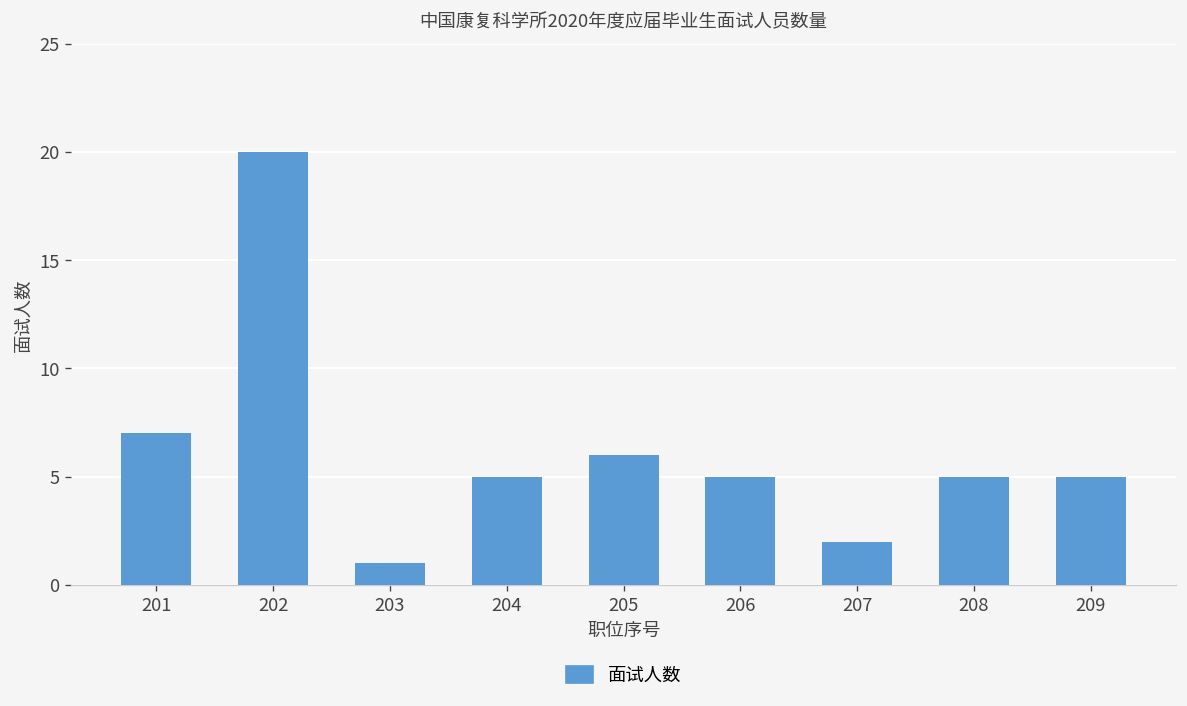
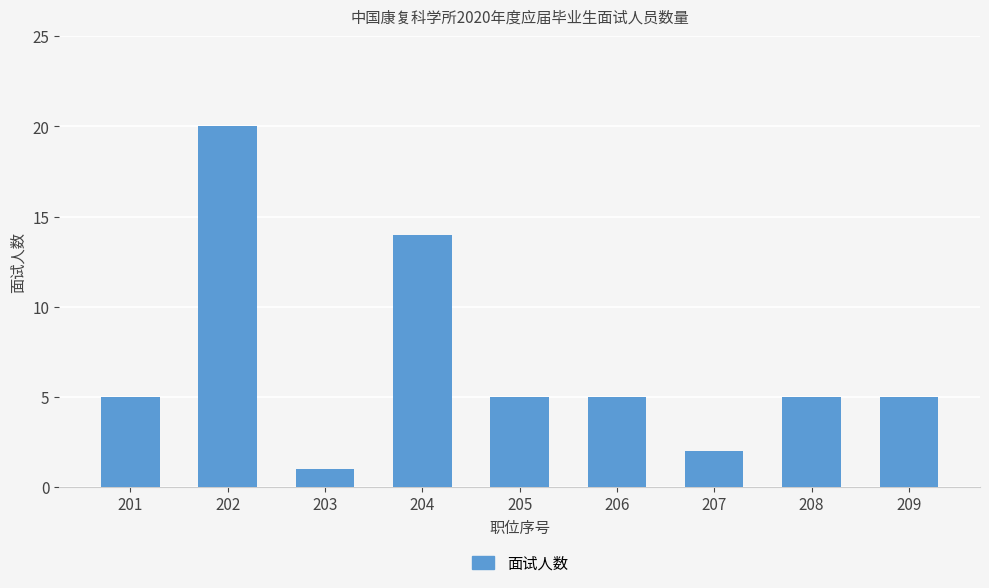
201: 7 -> 5
204: 5 -> 14
205: 6 -> 5
